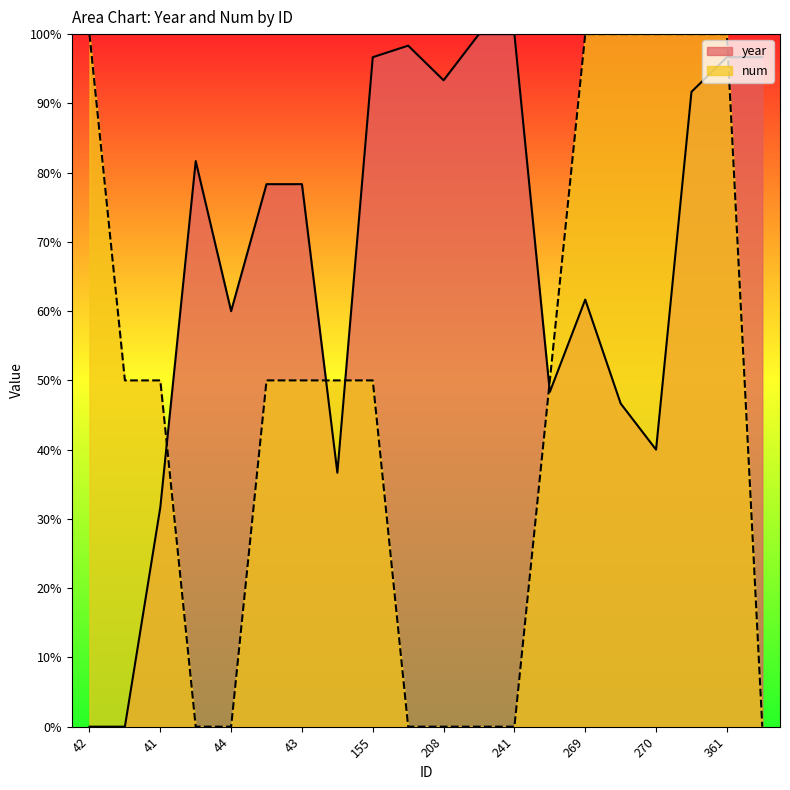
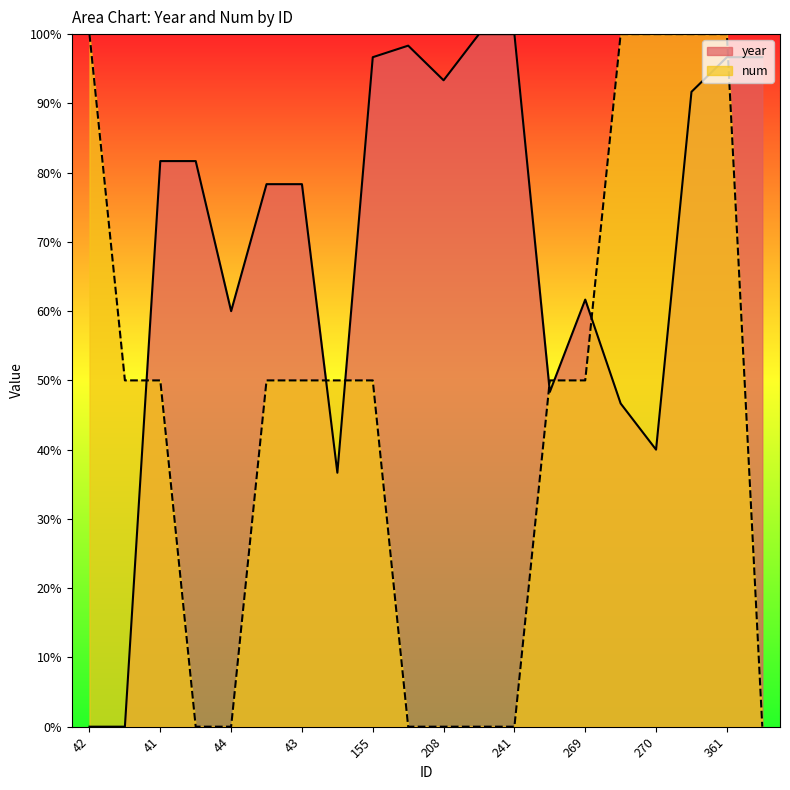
year, 41: 32% -> 82%
num, 269: 100% -> 50%
